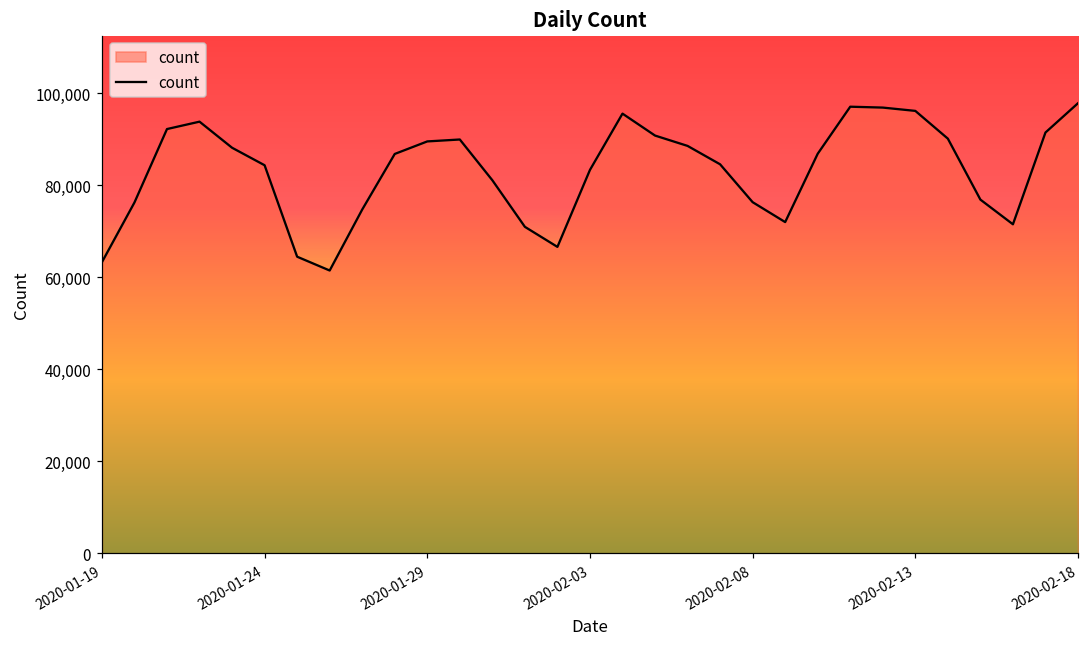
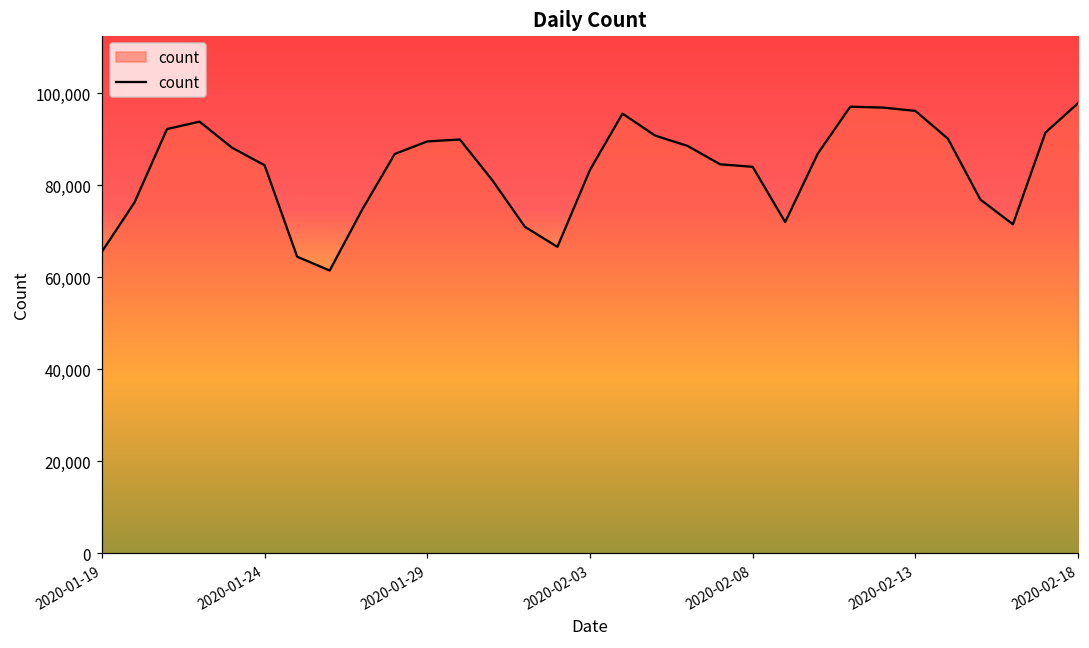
2020-01-19: 63,000 -> 66,000
2020-02-08: 76,000 -> 84,000
